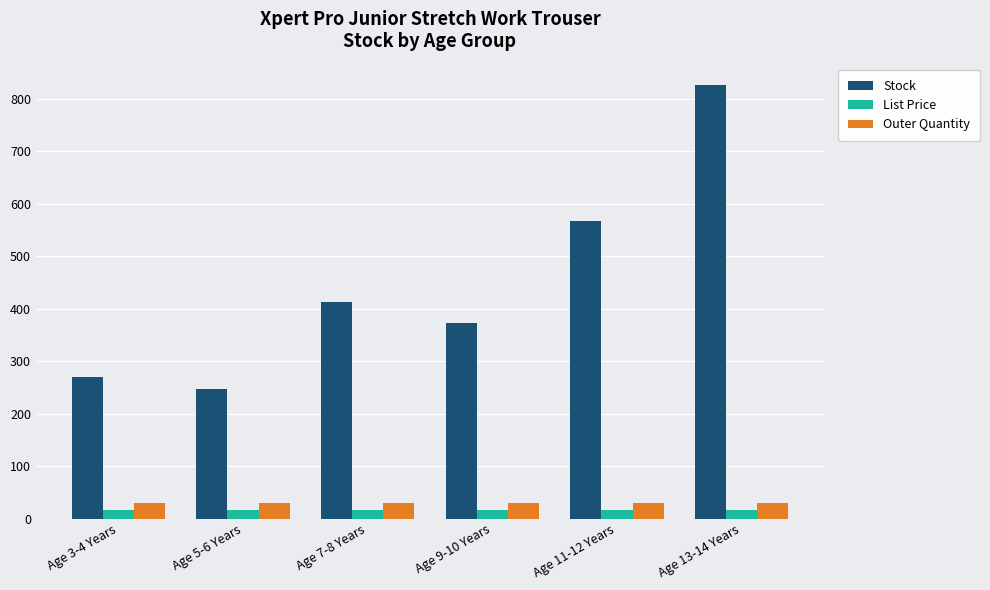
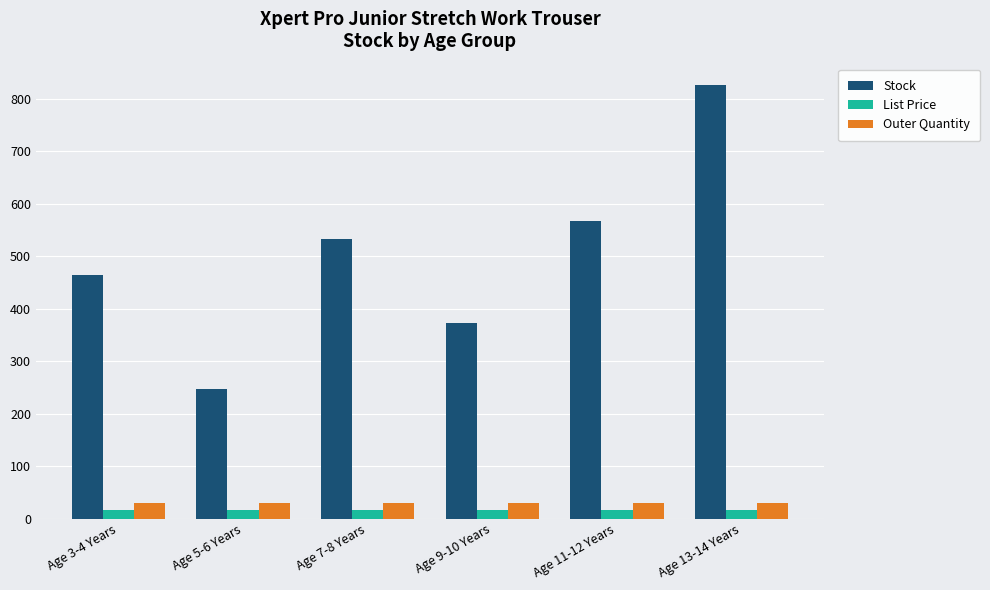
Stock, Age 3-4 Years: 270 -> 460
Stock, Age 7-8 Years: 410 -> 530
